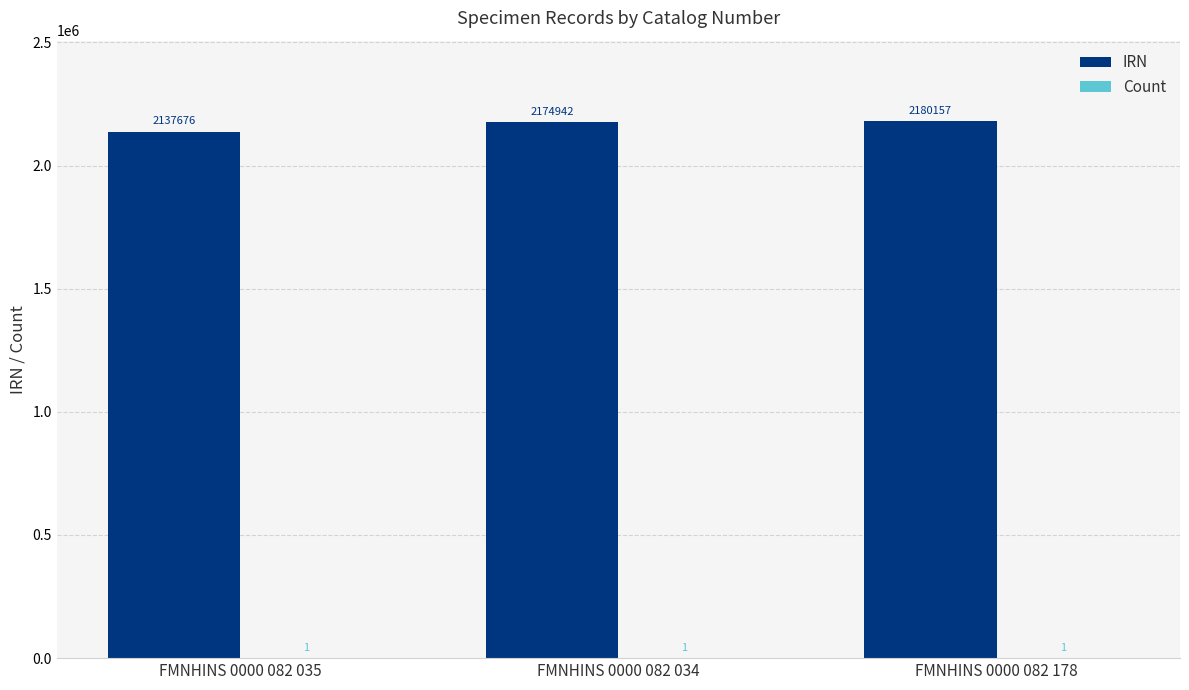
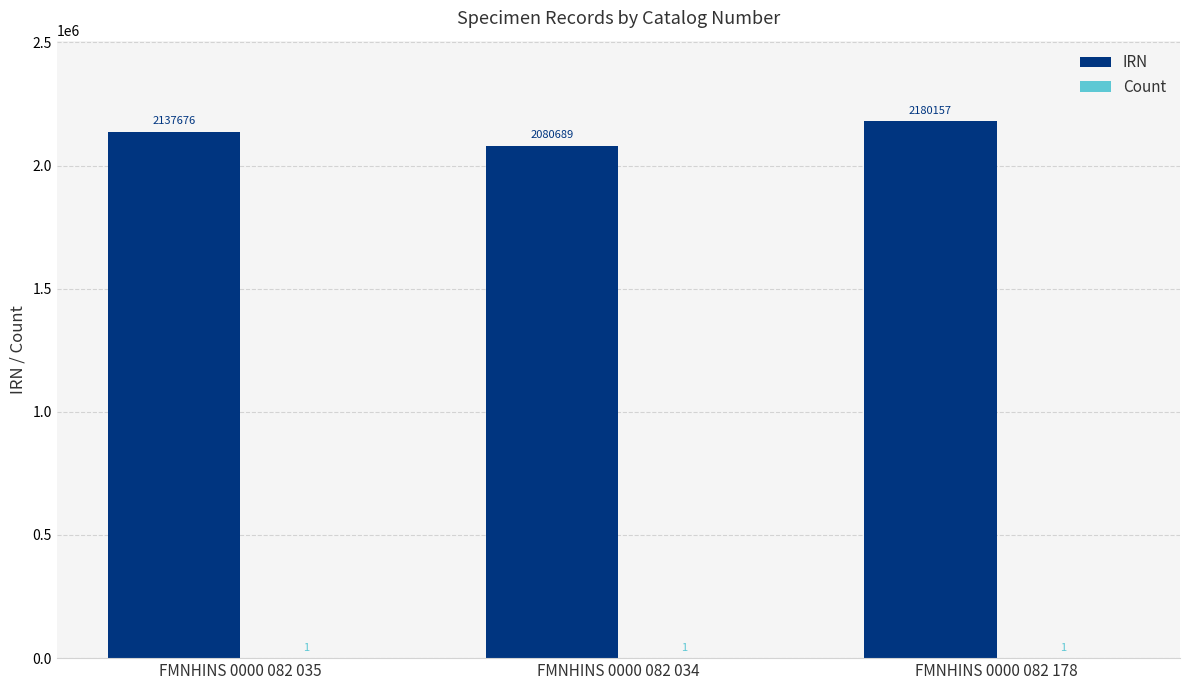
IRN, FMNHINS 0000 082 034: 2174942 -> 2080689
